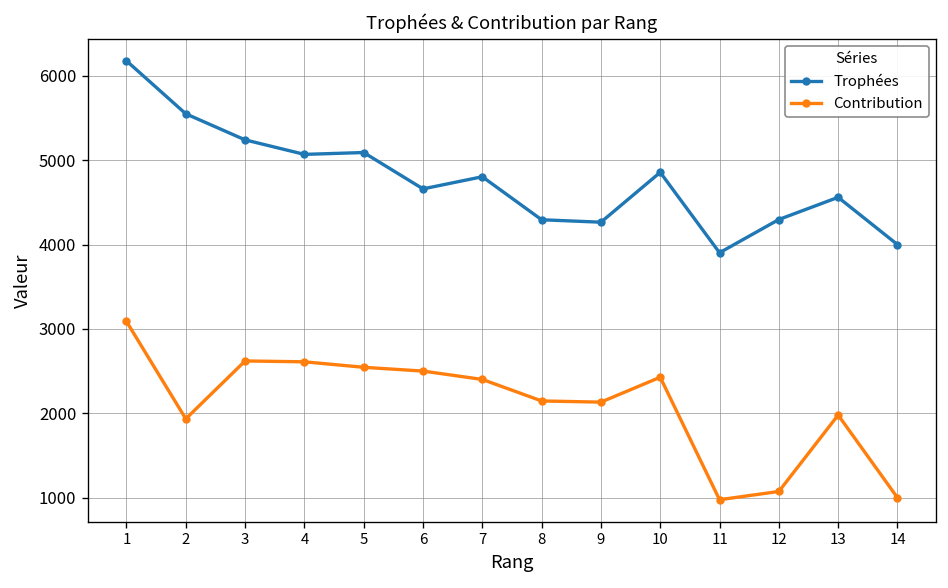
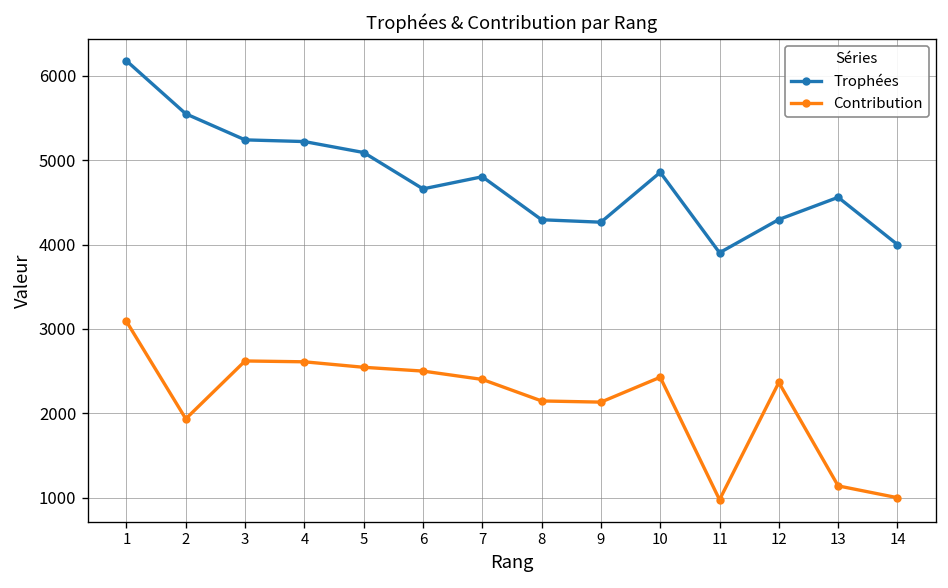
Trophées, 4: 5100 -> 5200
Contribution, 12: 1100 -> 2400
Contribution, 13: 2000 -> 1100
